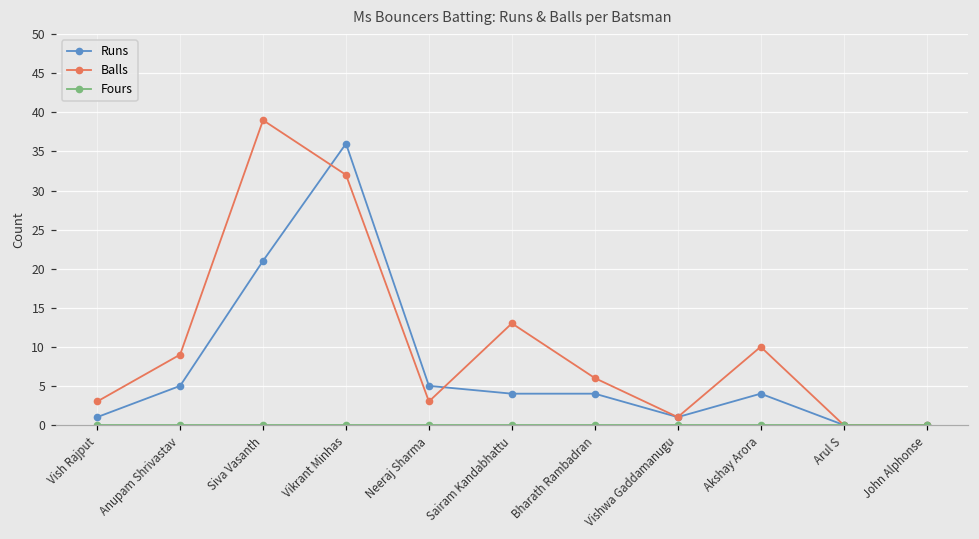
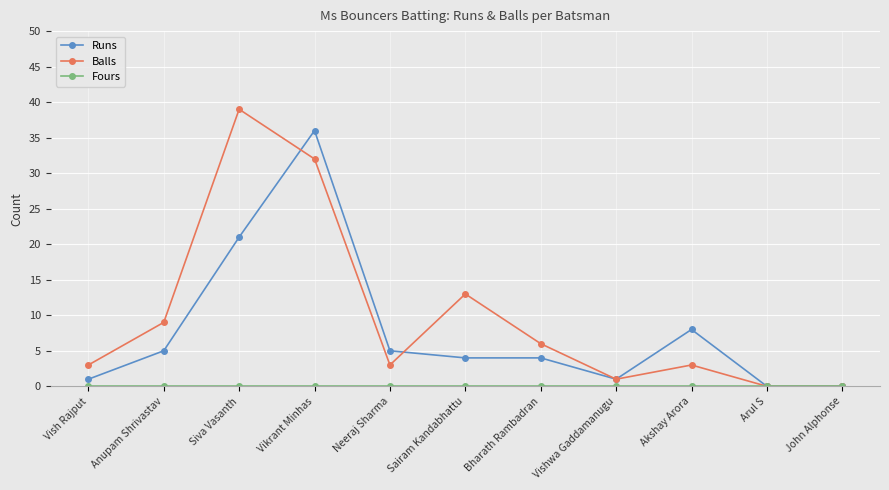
Runs, Akshay Arora: 4 -> 8
Balls, Akshay Arora: 10 -> 3
